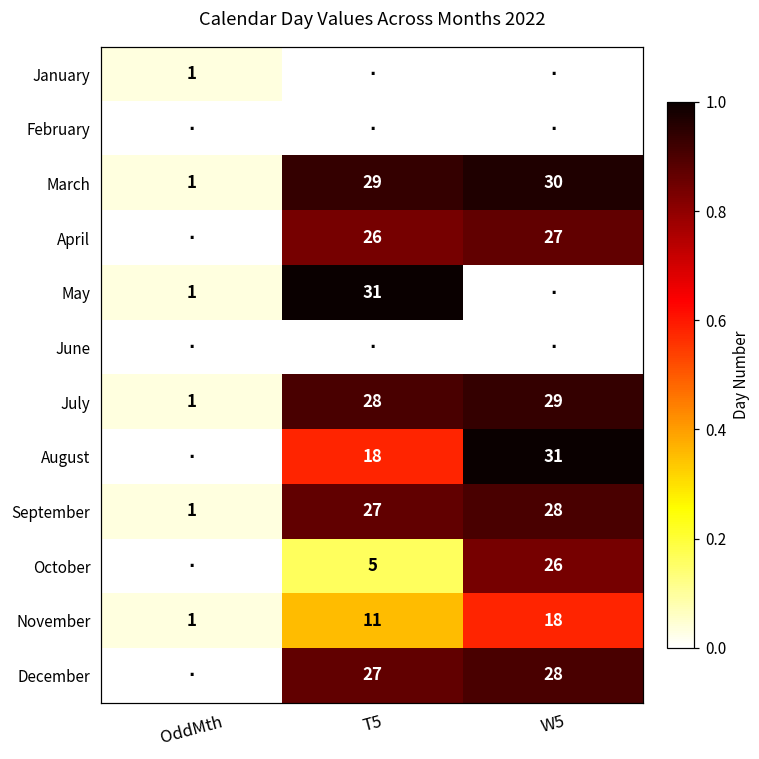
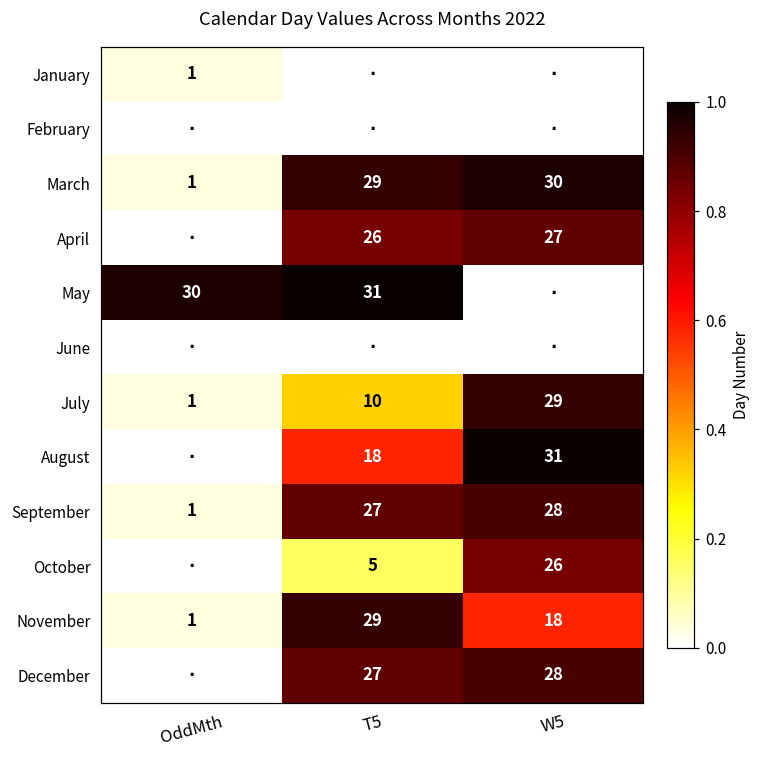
May, OddMth: 1 -> 30
July, T5: 28 -> 10
November, T5: 11 -> 29
